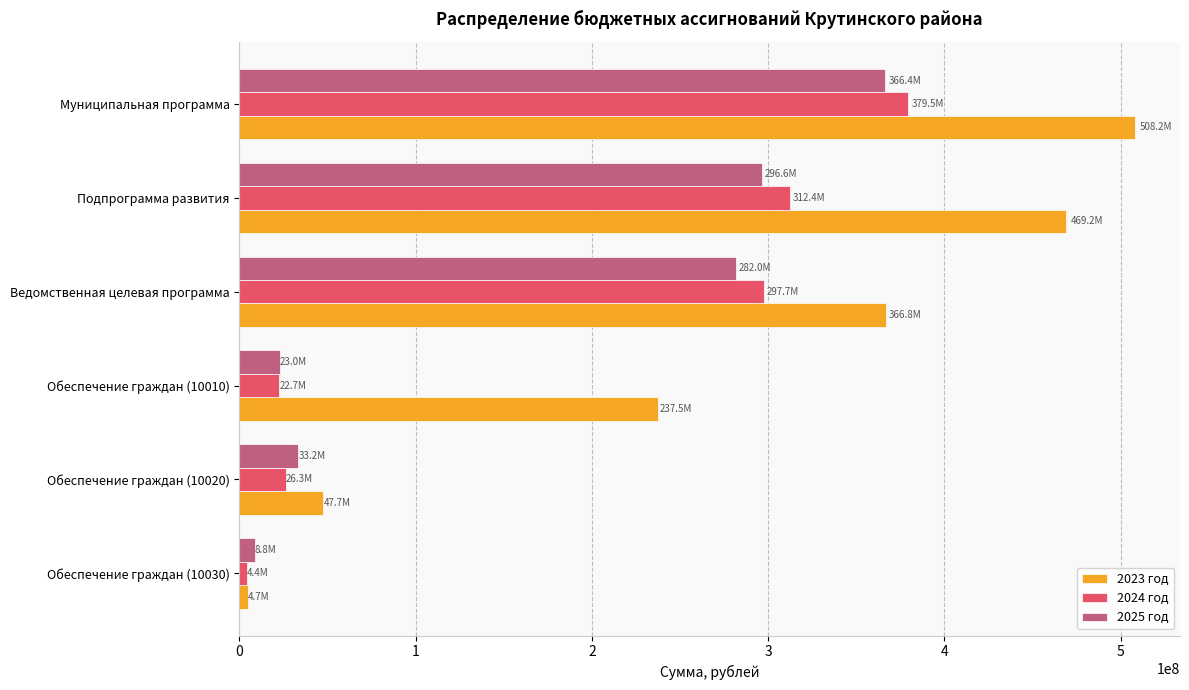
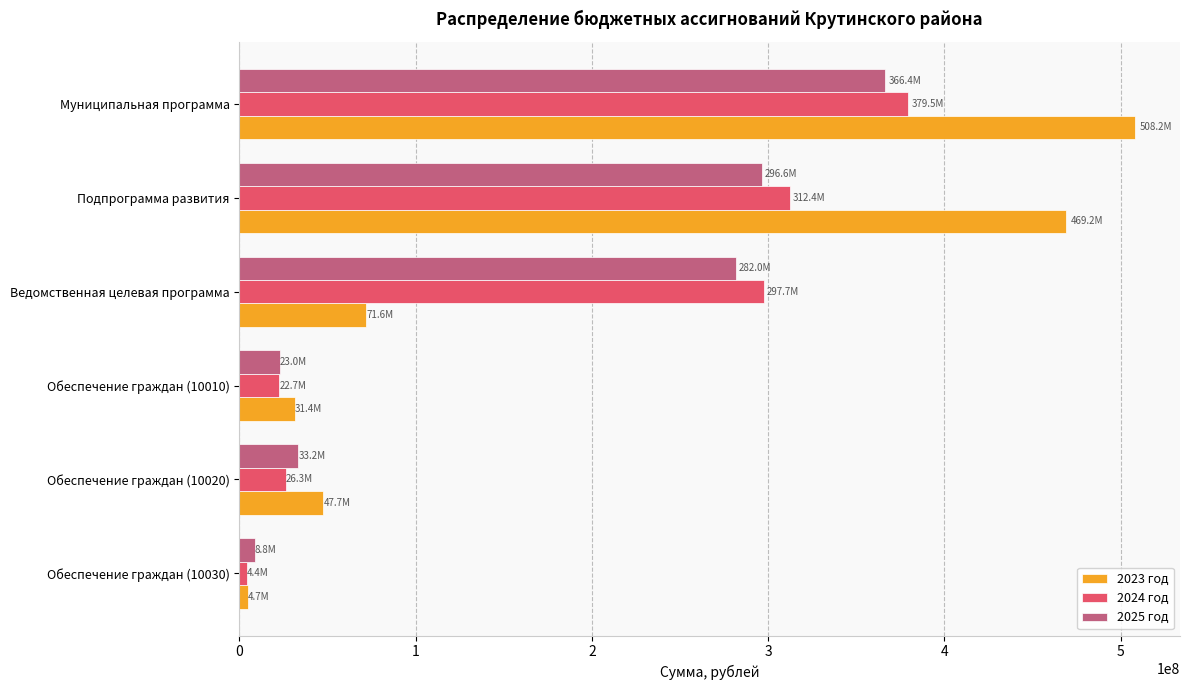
2023 год, Ведомственная целевая программа: 366.8M -> 71.6M
2023 год, Обеспечение граждан (10010): 237.5M -> 31.4M
